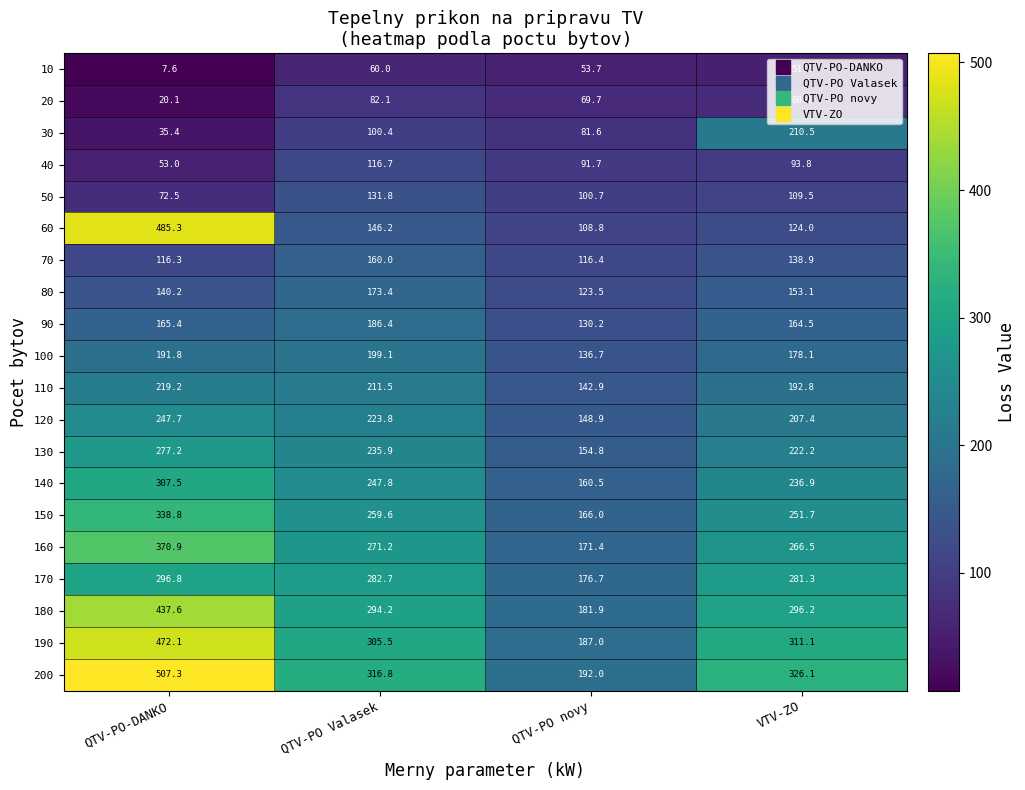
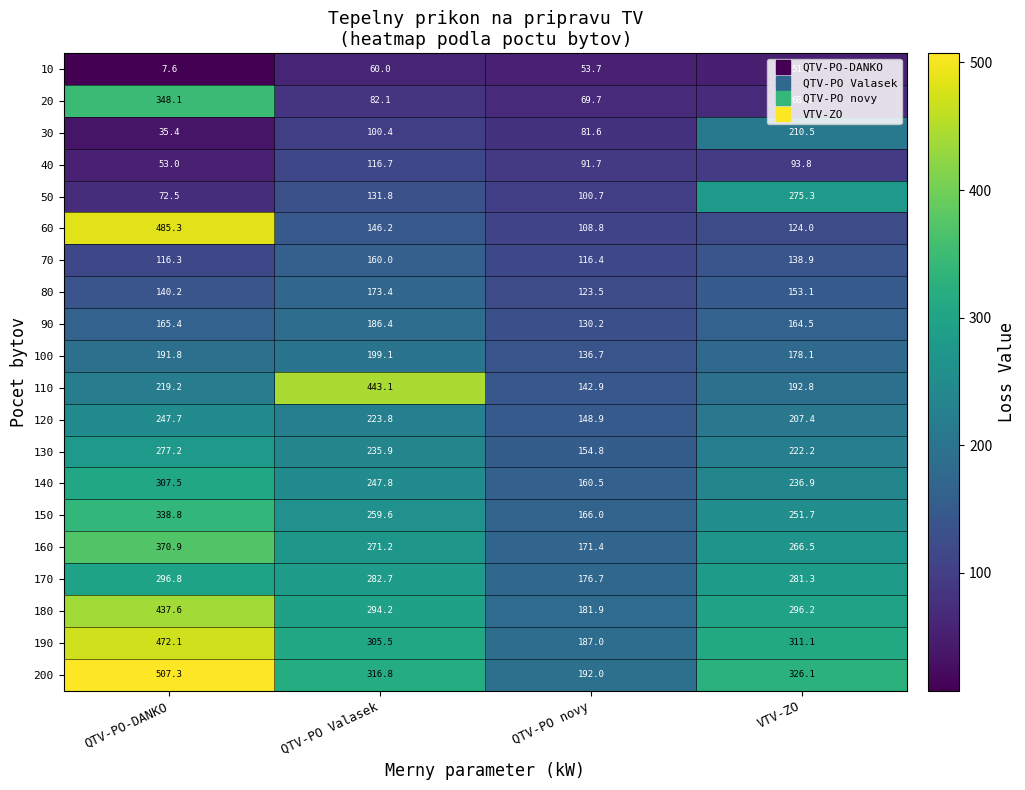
20, QTV-PO-DANKO: 20.1 -> 348.1
50, VTV-ZO: 109.5 -> 275.3
110, QTV-PO Valasek: 211.5 -> 443.1
